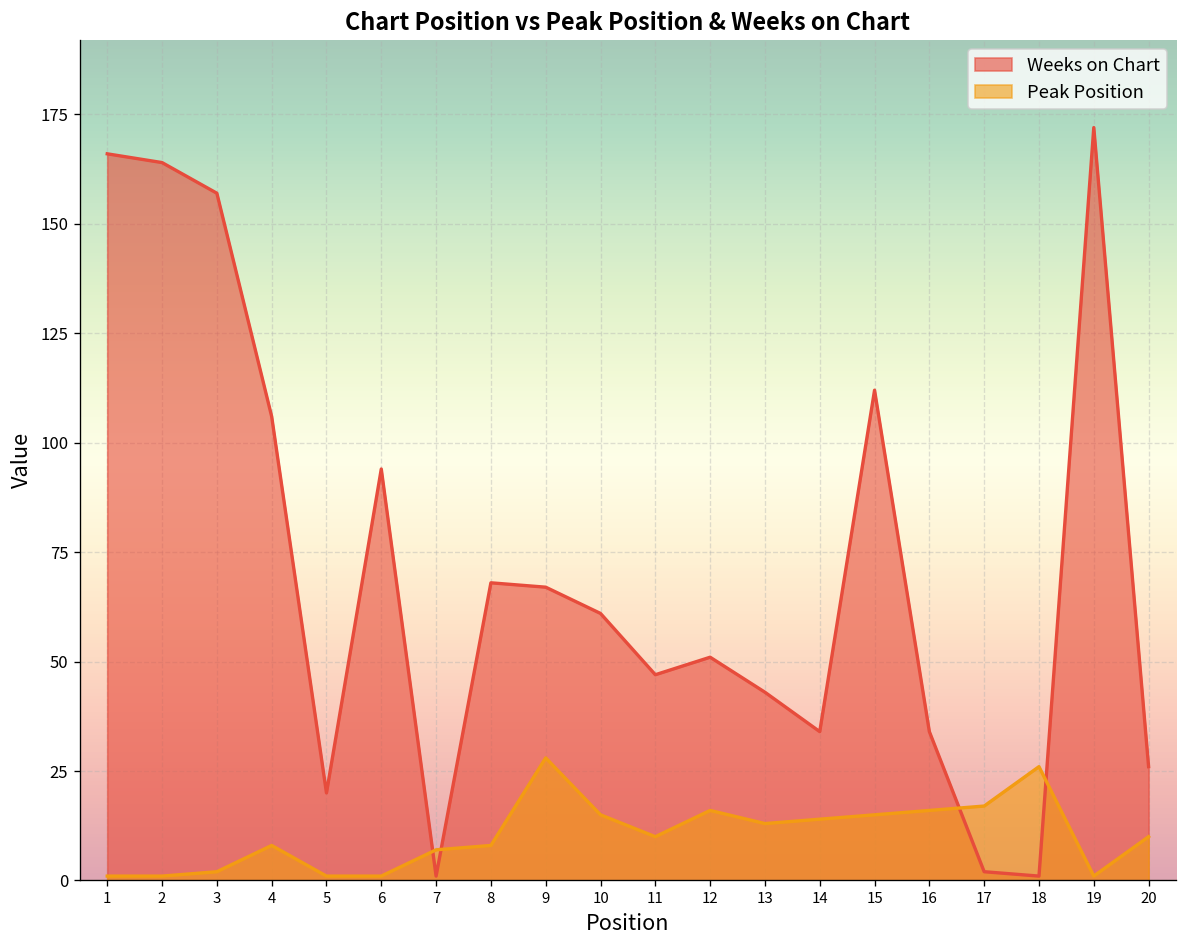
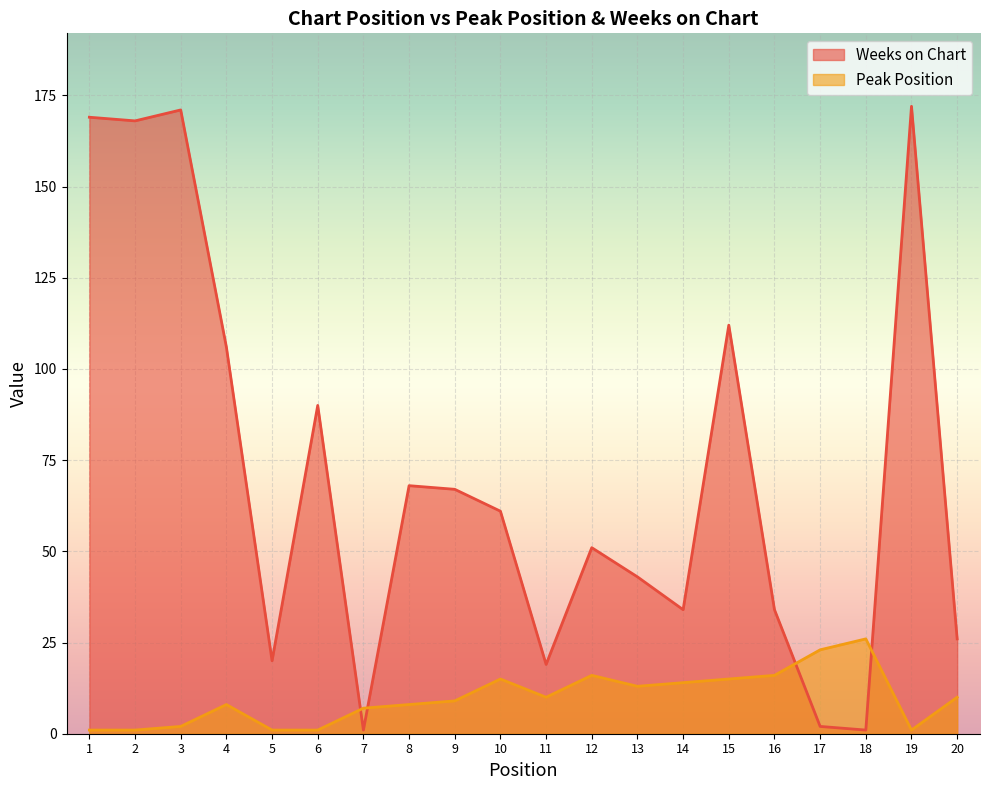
Weeks on Chart, 1: 166 -> 169
Weeks on Chart, 2: 164 -> 168
Weeks on Chart, 3: 157 -> 171
Weeks on Chart, 6: 94 -> 90
Peak Position, 9: 28 -> 9
Weeks on Chart, 11: 47 -> 19
Peak Position, 17: 17 -> 23
